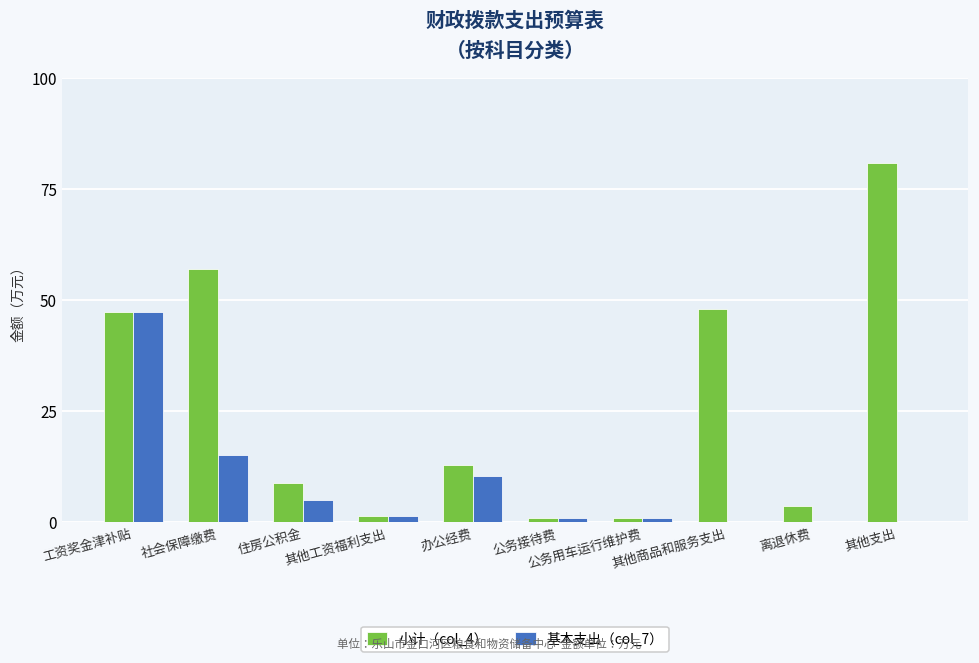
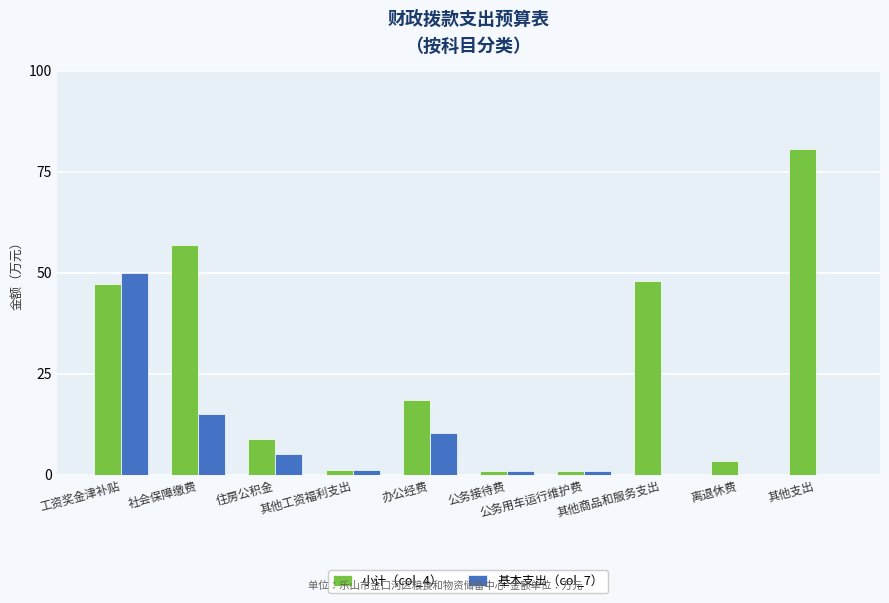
基本支出（col_7）, 工资奖金津补贴: 47 -> 50
小计（col_4）, 办公经费: 13 -> 19
